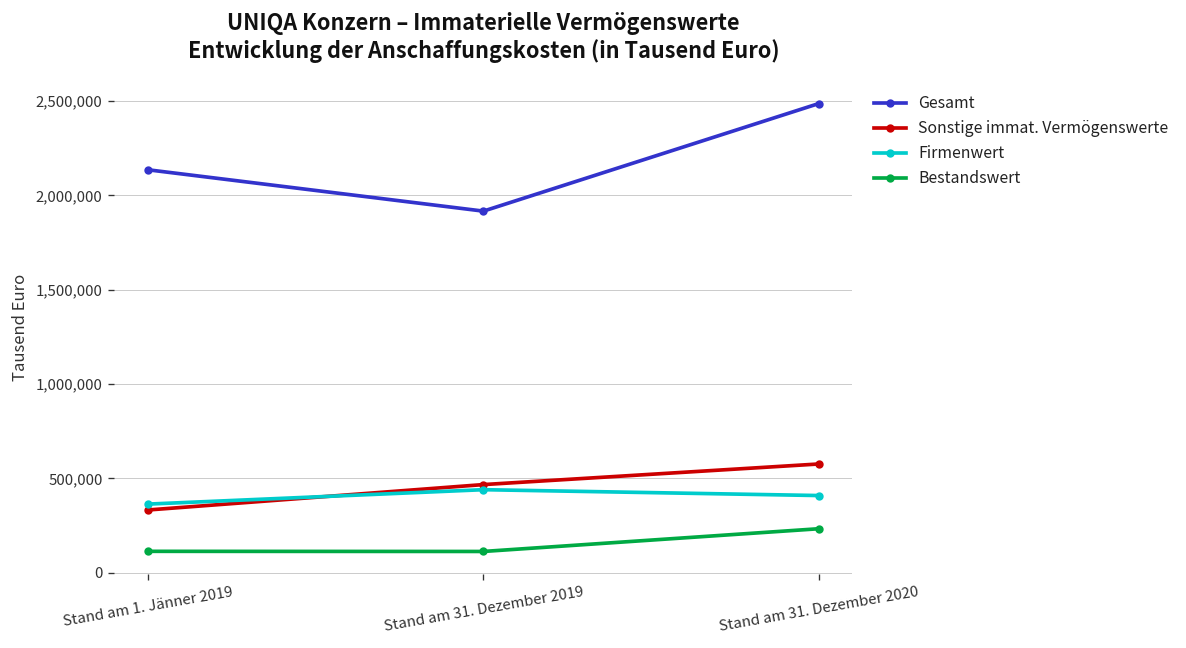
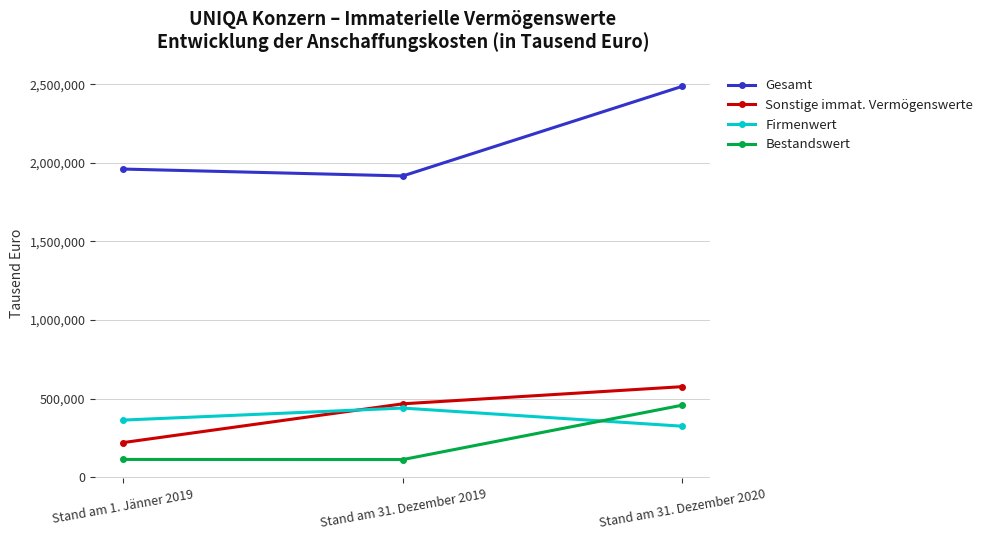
Gesamt, Stand am 1. Jänner 2019: 2,140,000 -> 1,960,000
Sonstige immat. Vermögenswerte, Stand am 1. Jänner 2019: 330,000 -> 220,000
Firmenwert, Stand am 31. Dezember 2020: 410,000 -> 320,000
Bestandswert, Stand am 31. Dezember 2020: 230,000 -> 460,000
